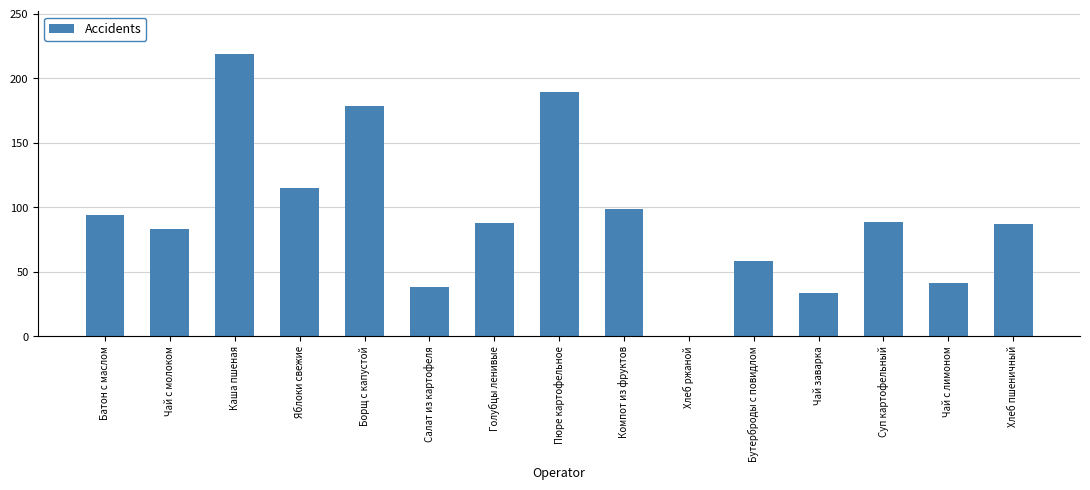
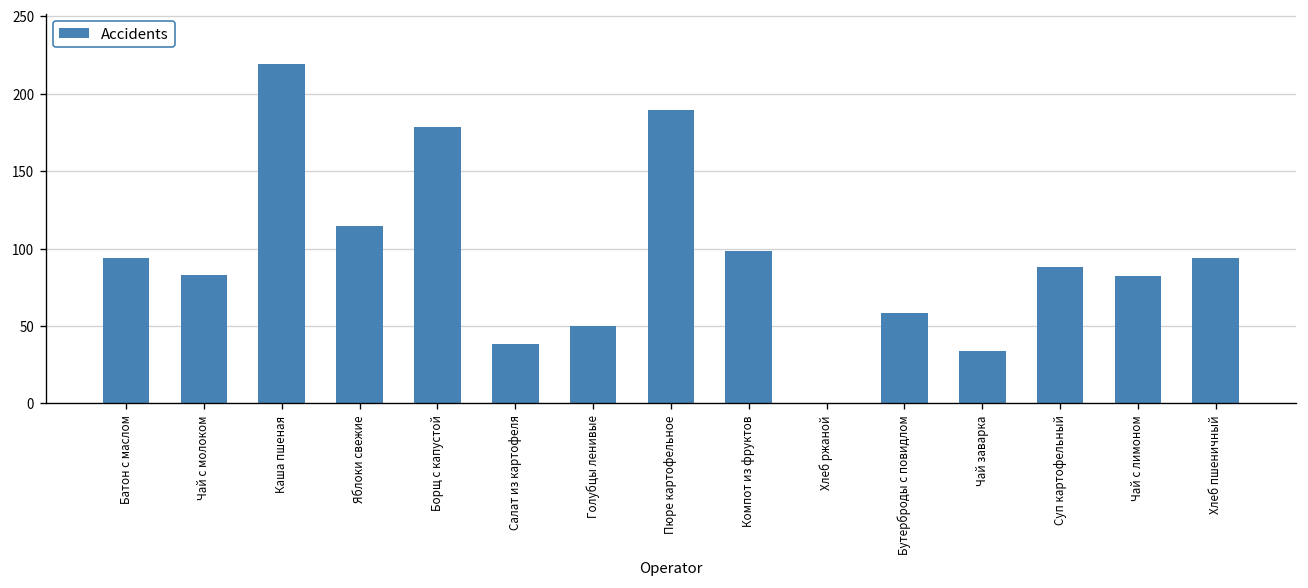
Голубцы ленивые: 88 -> 50
Чай с лимоном: 41 -> 82
Хлеб пшеничный: 87 -> 94
